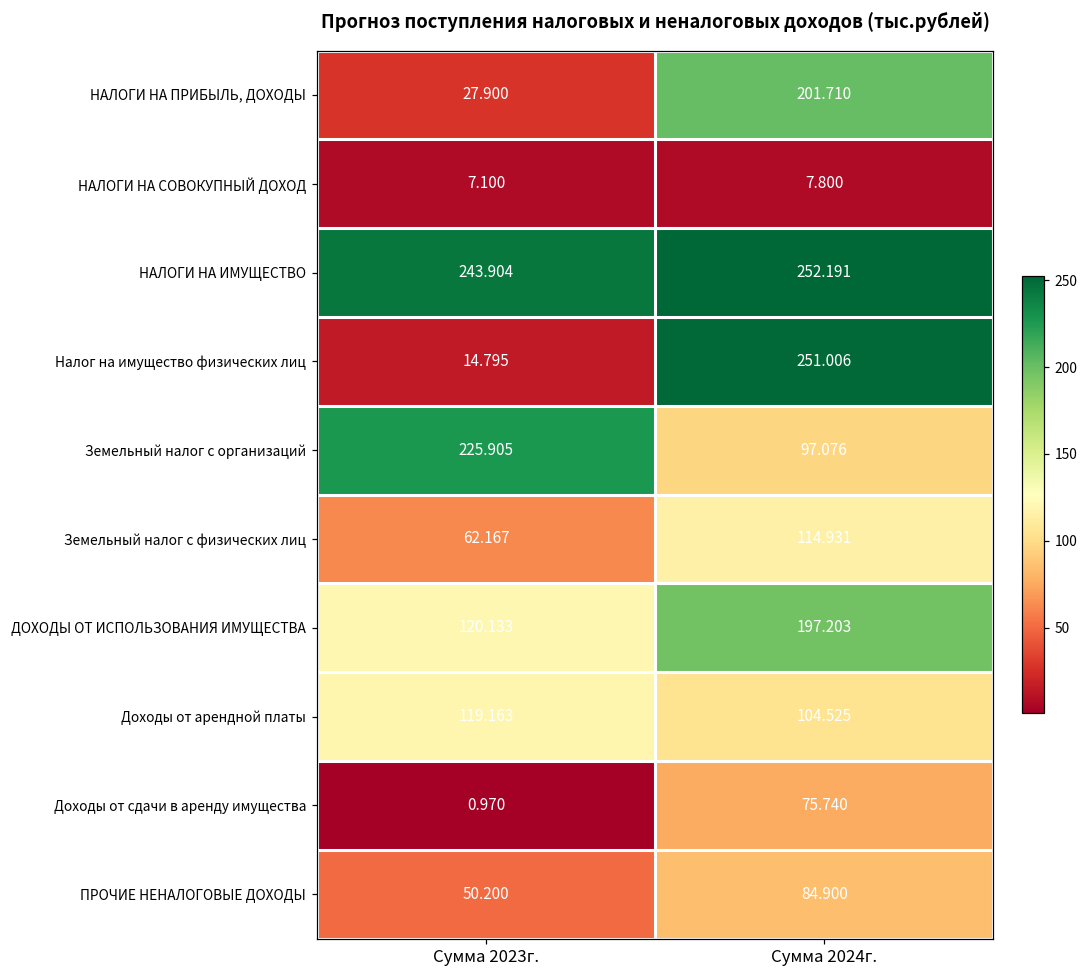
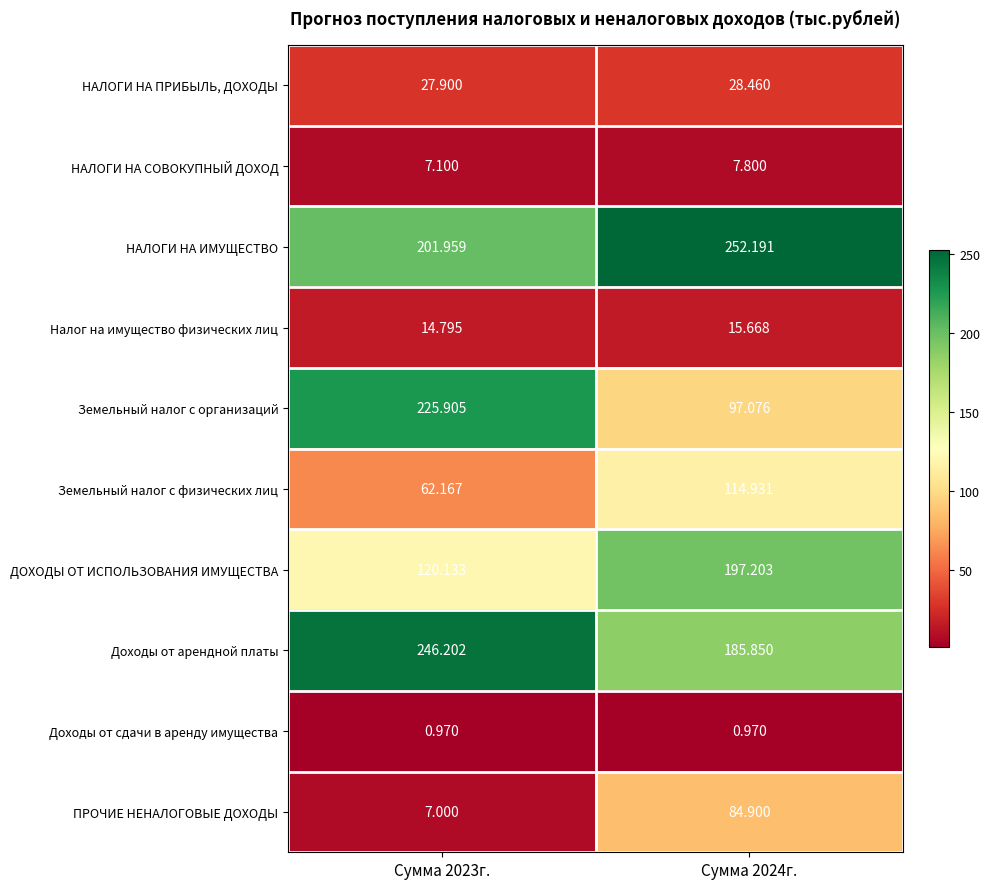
НАЛОГИ НА ПРИБЫЛЬ, ДОХОДЫ, Сумма 2024г.: 201.710 -> 28.460
НАЛОГИ НА ИМУЩЕСТВО, Сумма 2023г.: 243.904 -> 201.959
Налог на имущество физических лиц, Сумма 2024г.: 251.006 -> 15.668
Доходы от арендной платы, Сумма 2023г.: 119.163 -> 246.202
Доходы от арендной платы, Сумма 2024г.: 104.525 -> 185.850
Доходы от сдачи в аренду имущества, Сумма 2024г.: 75.740 -> 0.970
ПРОЧИЕ НЕНАЛОГОВЫЕ ДОХОДЫ, Сумма 2023г.: 50.200 -> 7.000
